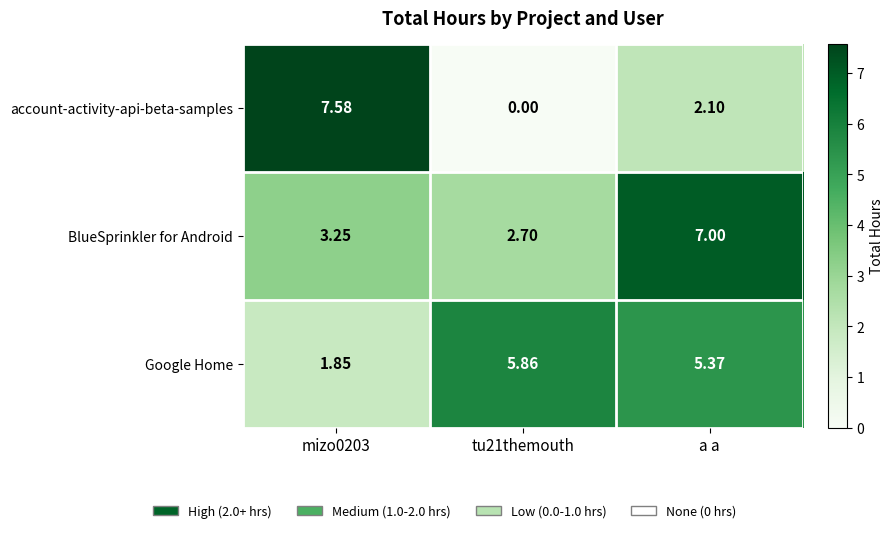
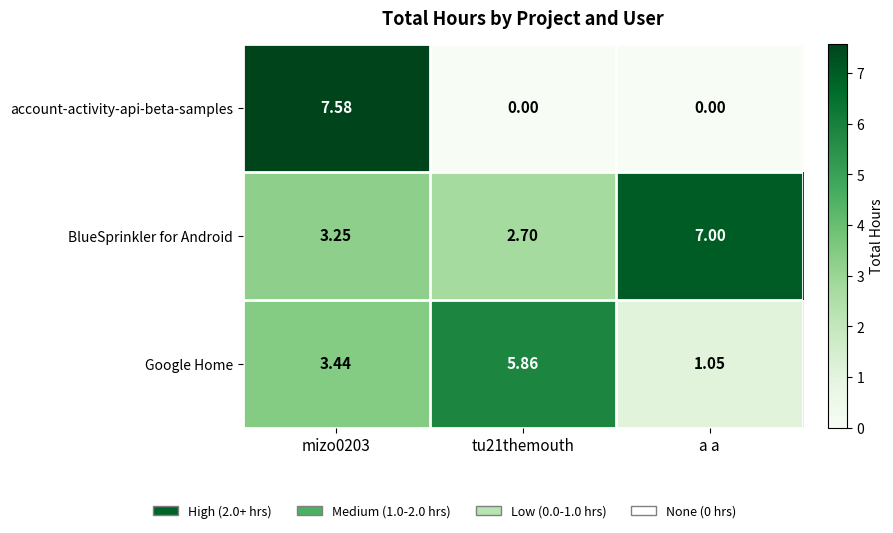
account-activity-api-beta-samples, a a: 2.10 -> 0.00
Google Home, mizo0203: 1.85 -> 3.44
Google Home, a a: 5.37 -> 1.05
